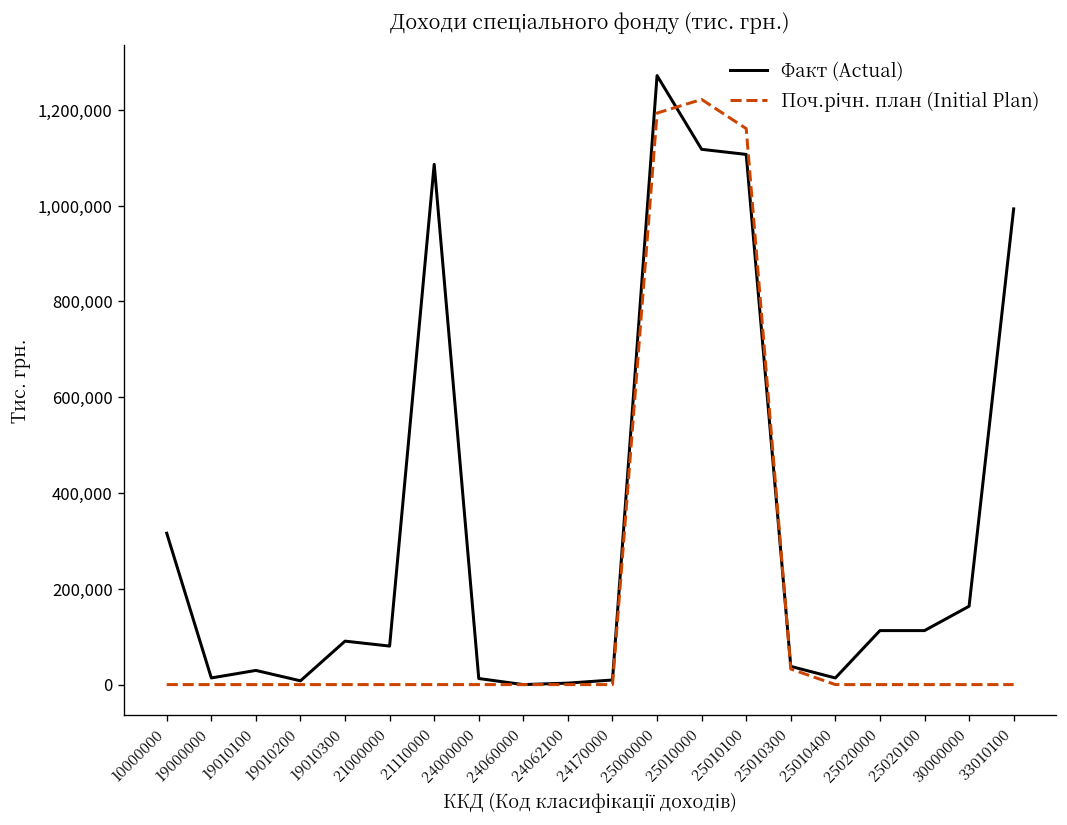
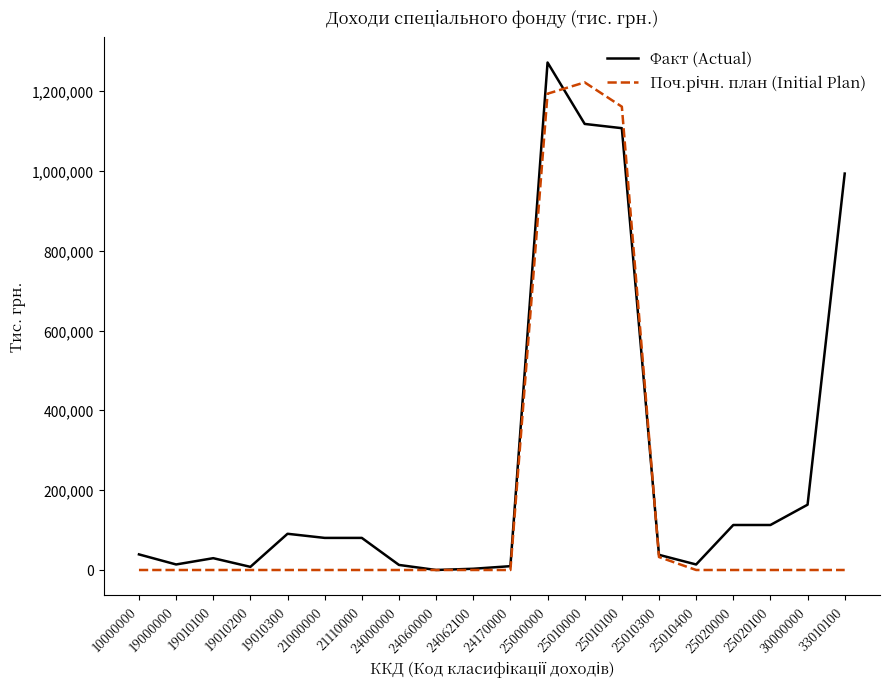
Факт (Actual), 10000000: 320,000 -> 40,000
Факт (Actual), 21110000: 1,090,000 -> 80,000
